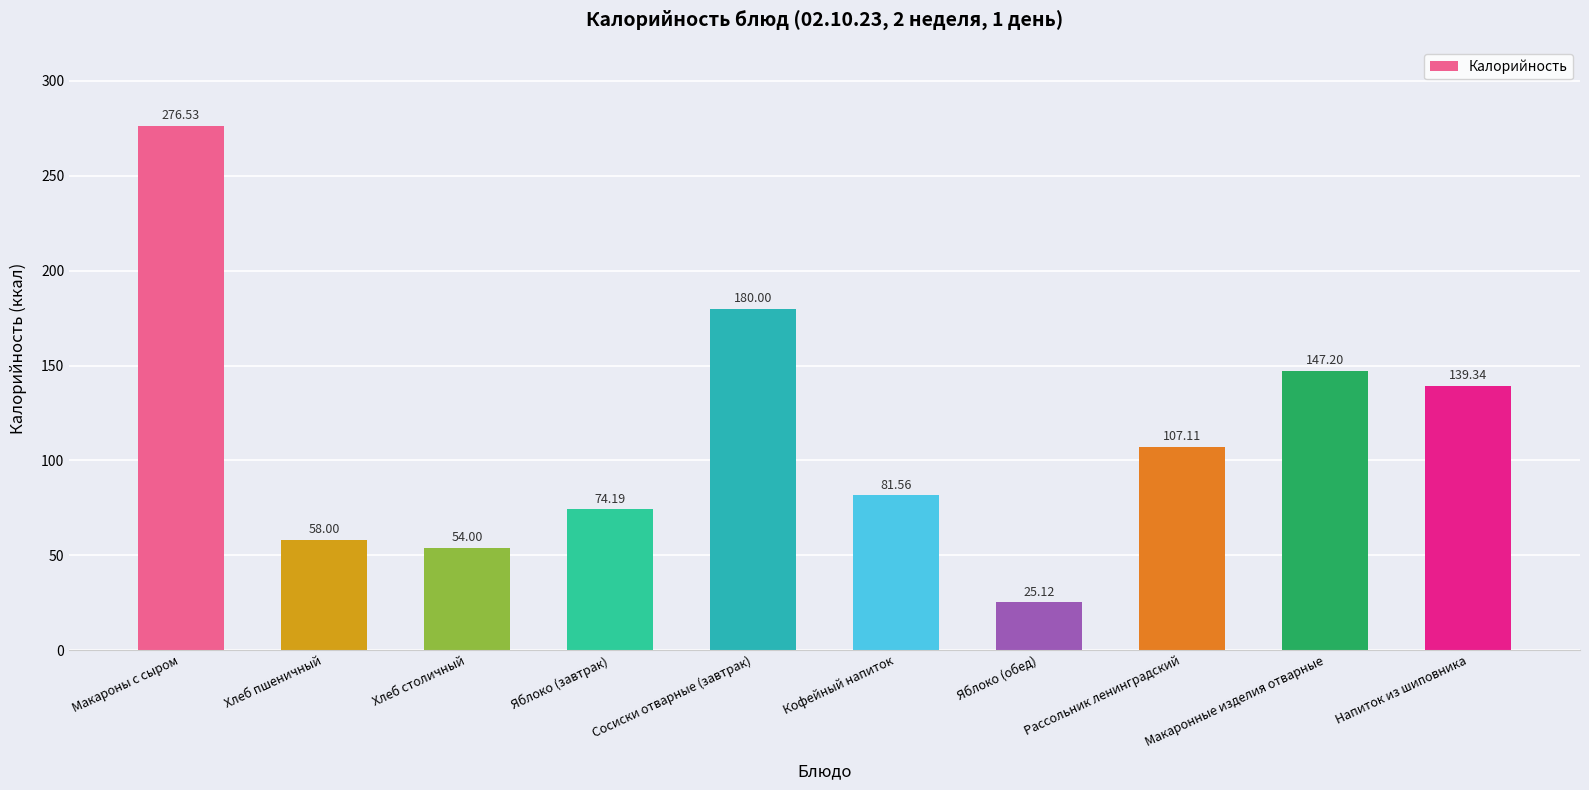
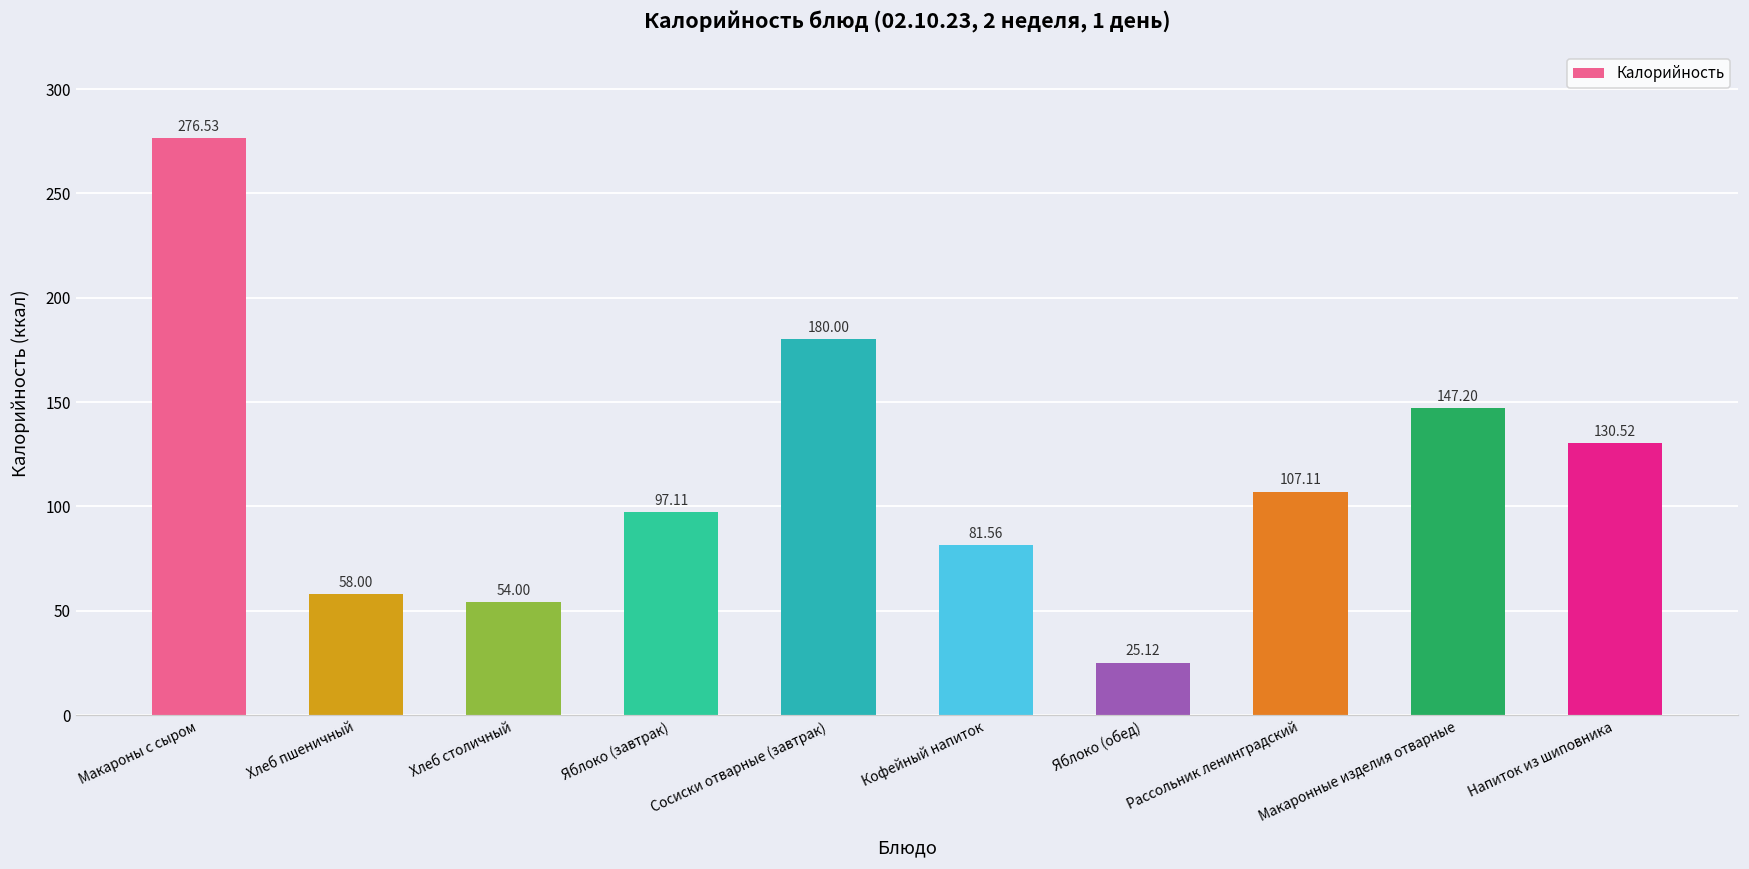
Яблоко (завтрак): 74.19 -> 97.11
Напиток из шиповника: 139.34 -> 130.52
